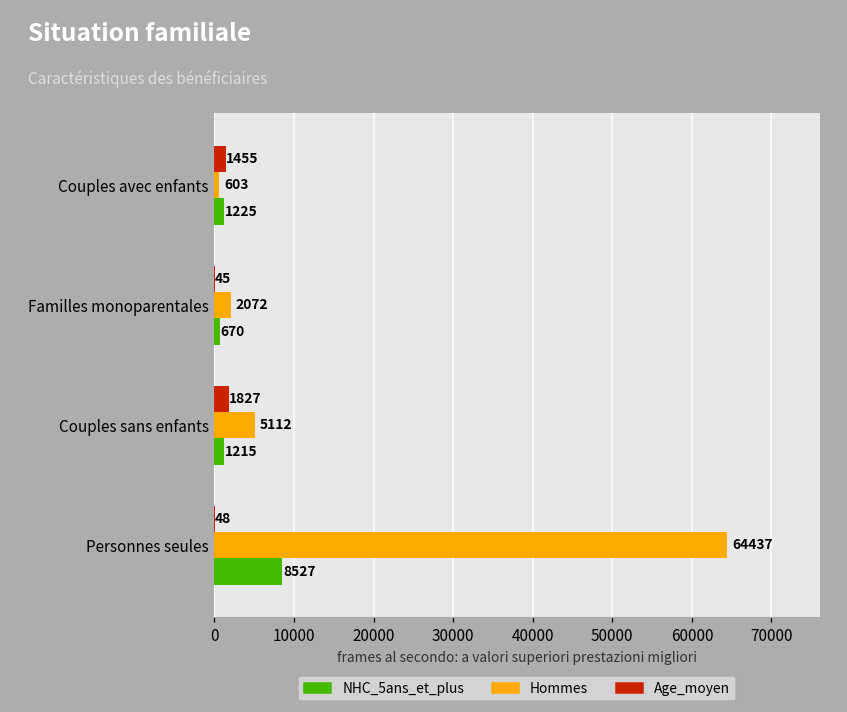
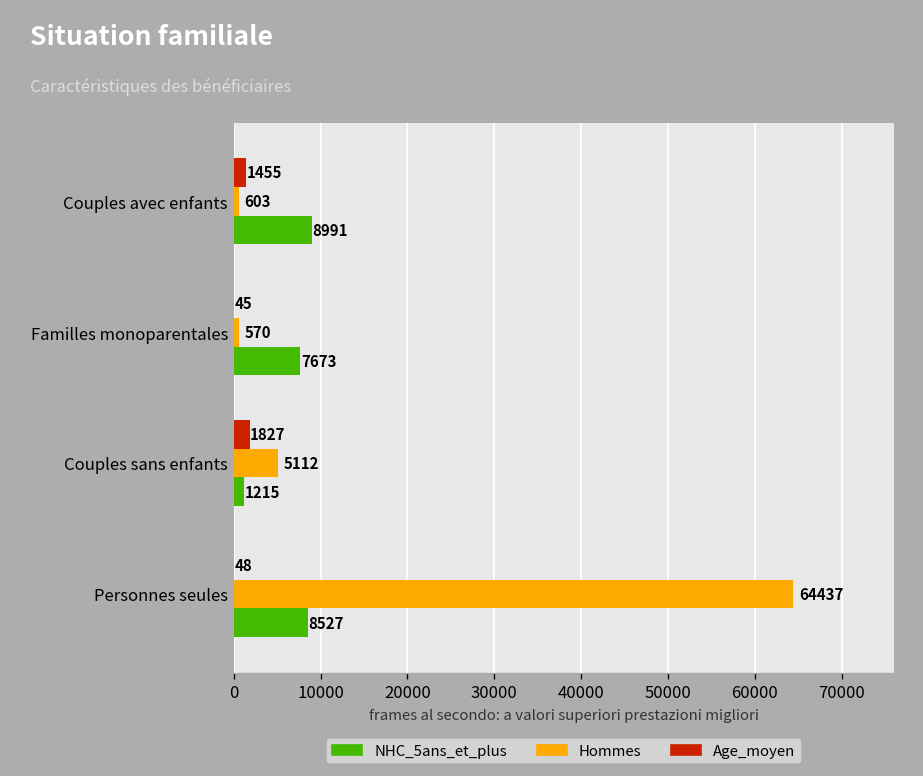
NHC_5ans_et_plus, Couples avec enfants: 1225 -> 8991
Hommes, Familles monoparentales: 2072 -> 570
NHC_5ans_et_plus, Familles monoparentales: 670 -> 7673
